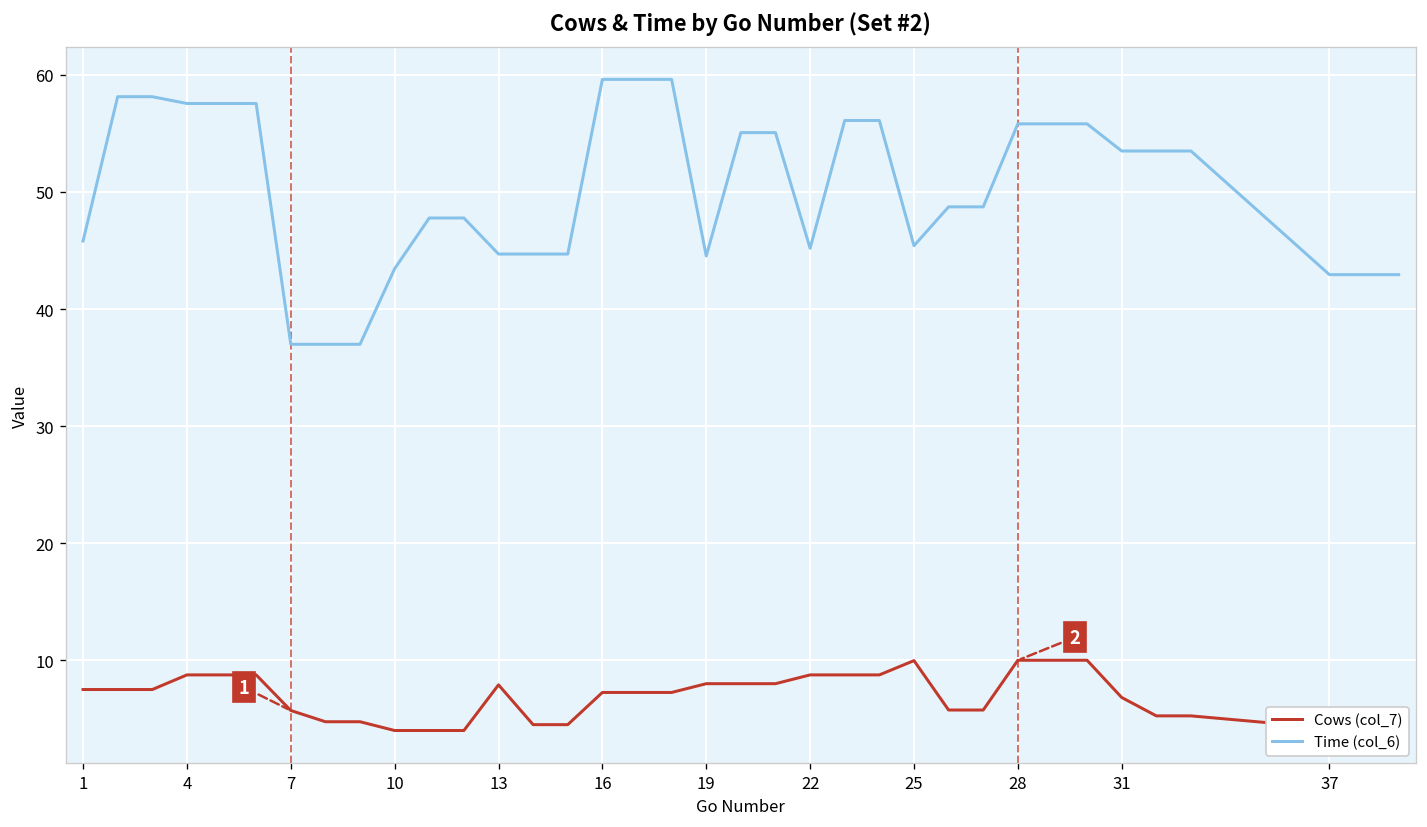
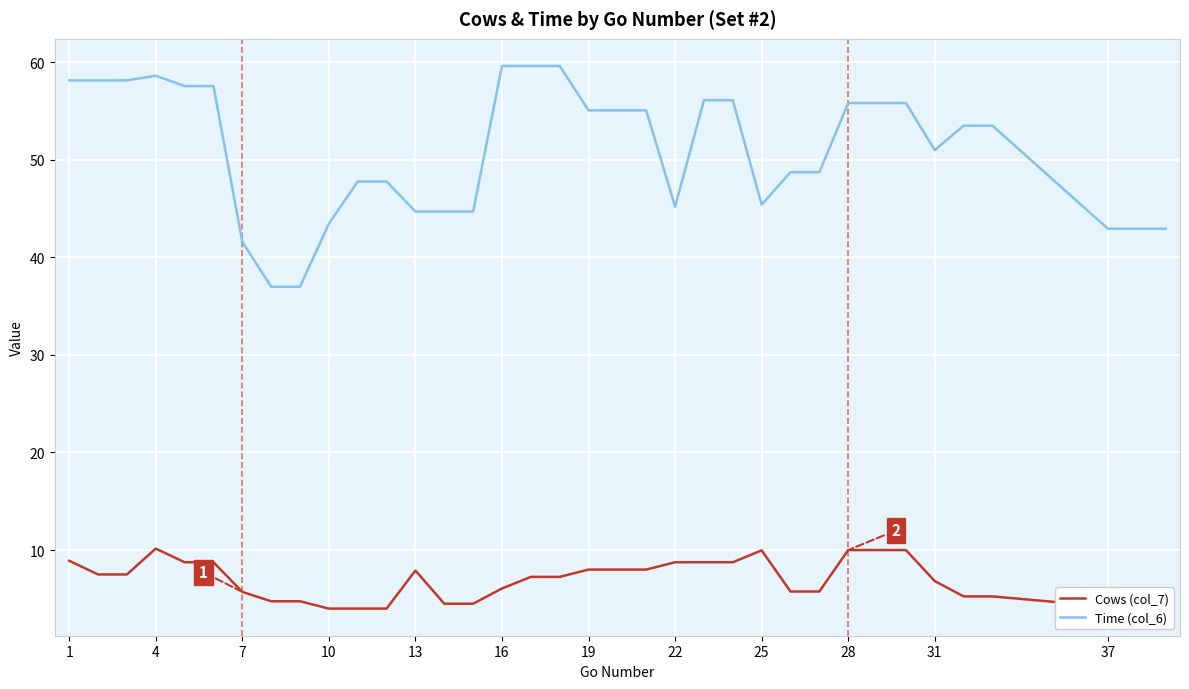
Cows (col_7), 1: 8 -> 9
Time (col_6), 1: 46 -> 58
Cows (col_7), 4: 9 -> 10
Time (col_6), 4: 58 -> 59
Time (col_6), 7: 37 -> 42
Cows (col_7), 16: 7 -> 6
Time (col_6), 19: 45 -> 55
Time (col_6), 31: 54 -> 51
